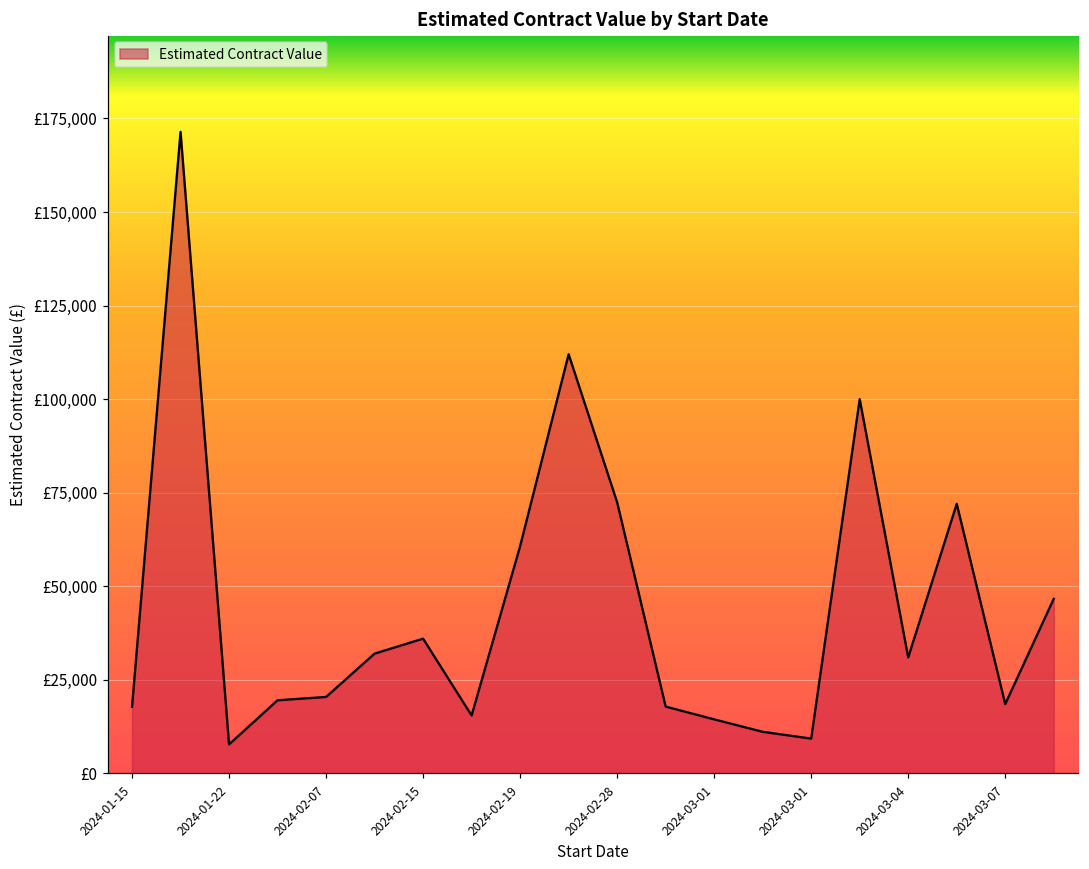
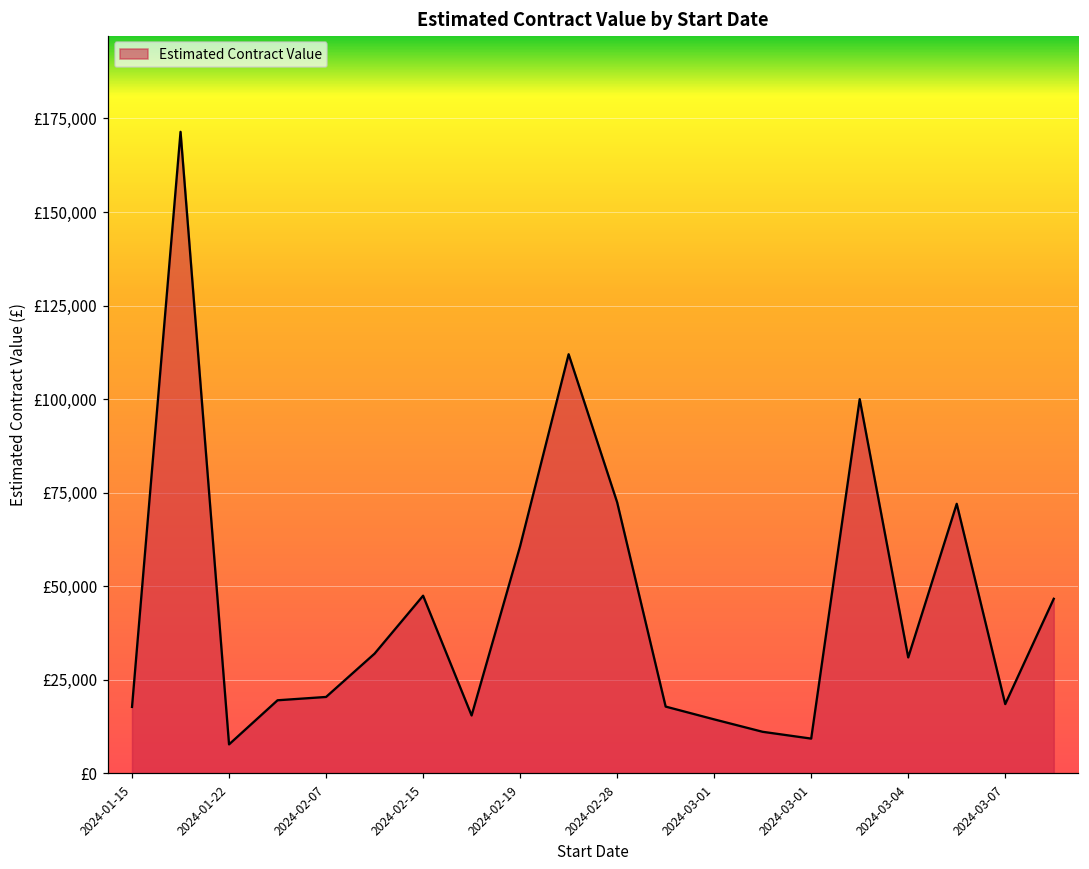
2024-02-15: £36,000 -> £47,000
